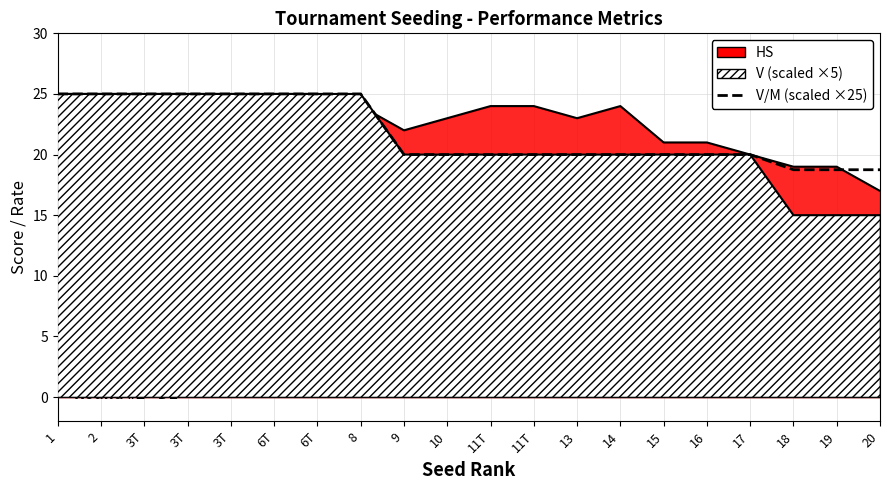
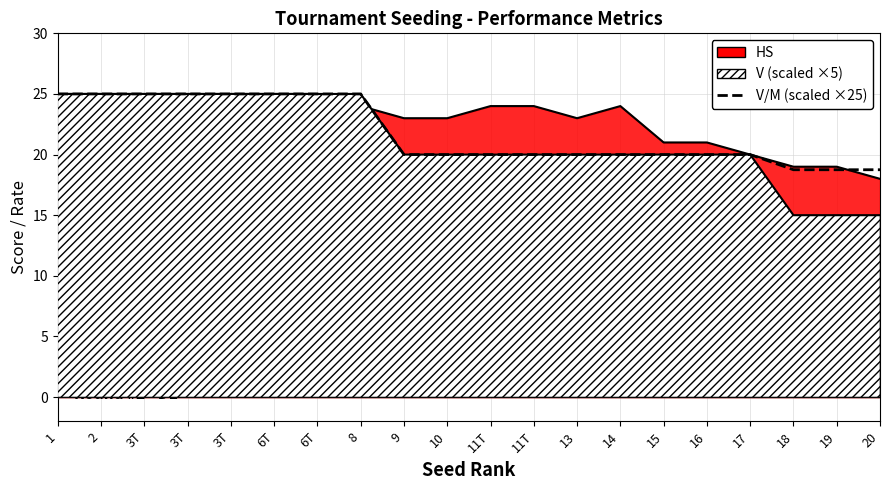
HS, 9: 22 -> 23
HS, 20: 17 -> 18
